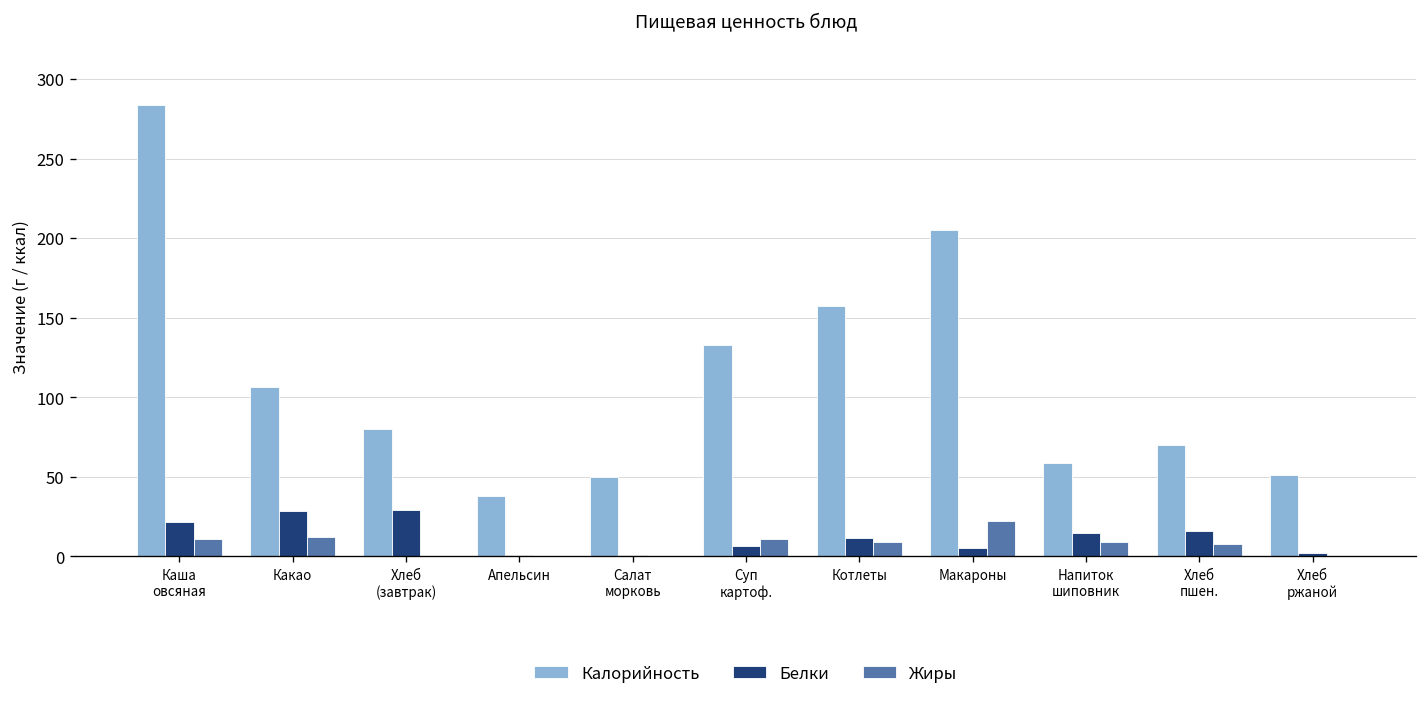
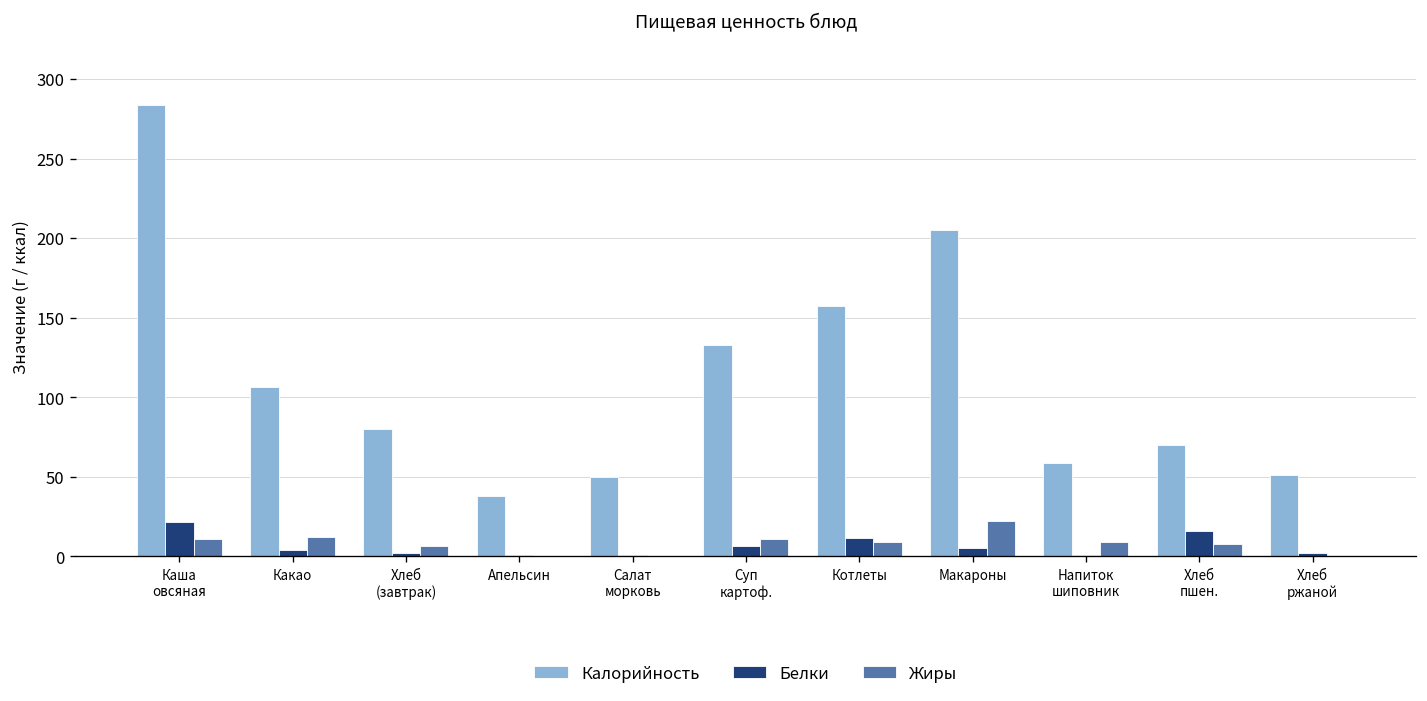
Белки, Какао: 28 -> 4
Белки, Хлеб (завтрак): 29 -> 2
Жиры, Хлеб (завтрак): 0 -> 6
Белки, Напиток шиповник: 15 -> 1
